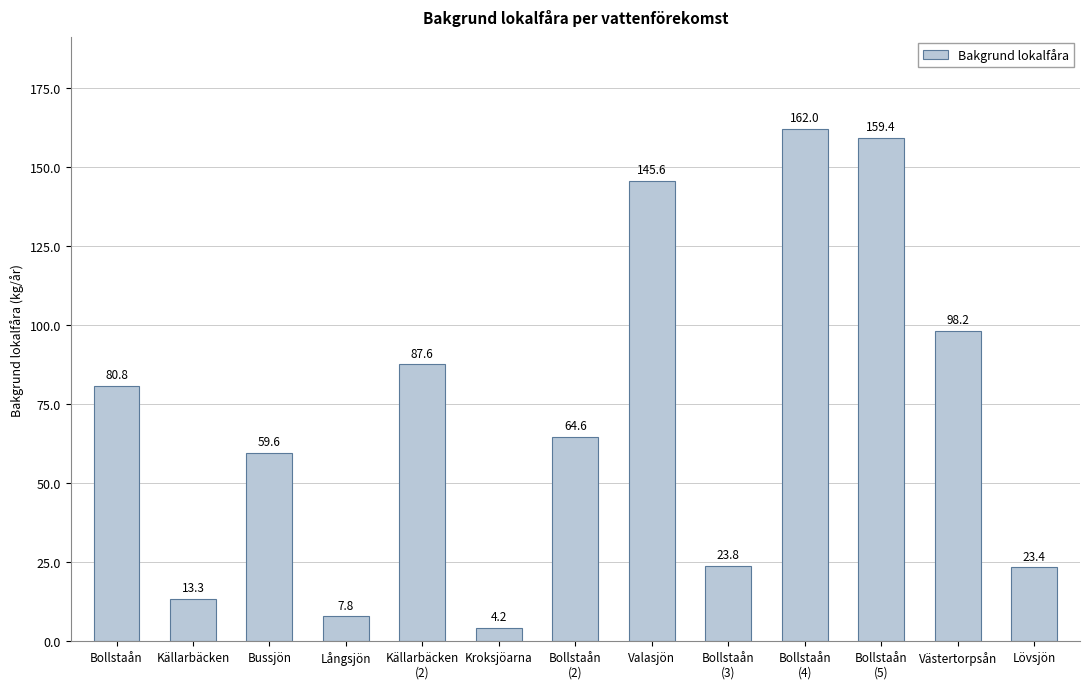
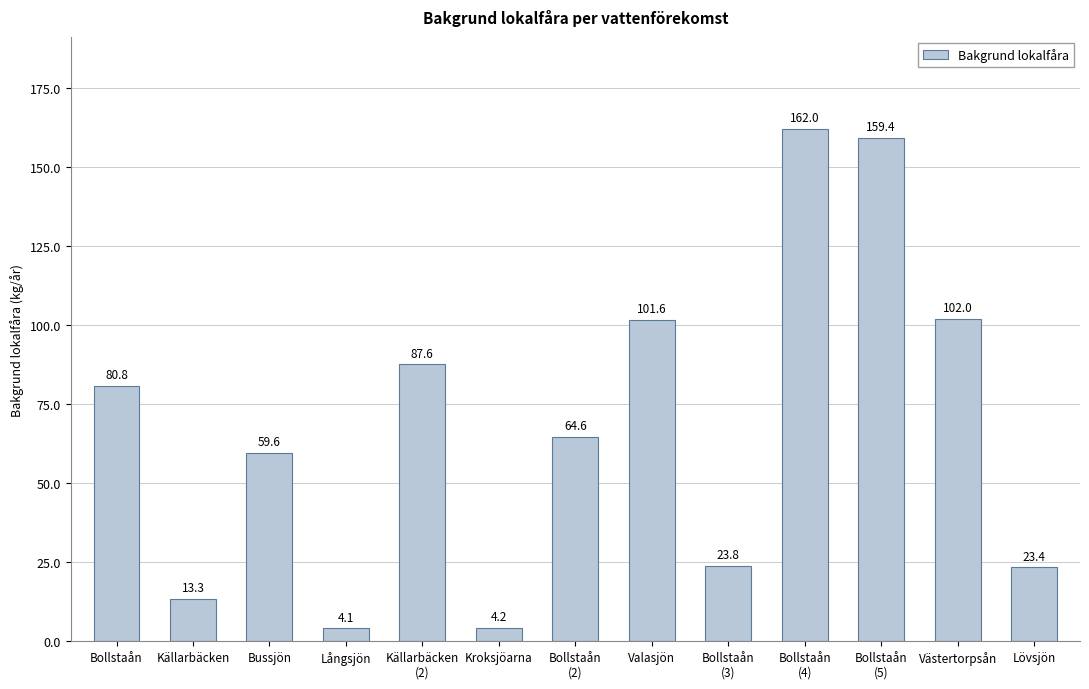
Långsjön: 7.8 -> 4.1
Valasjön: 145.6 -> 101.6
Västertorpsån: 98.2 -> 102.0
